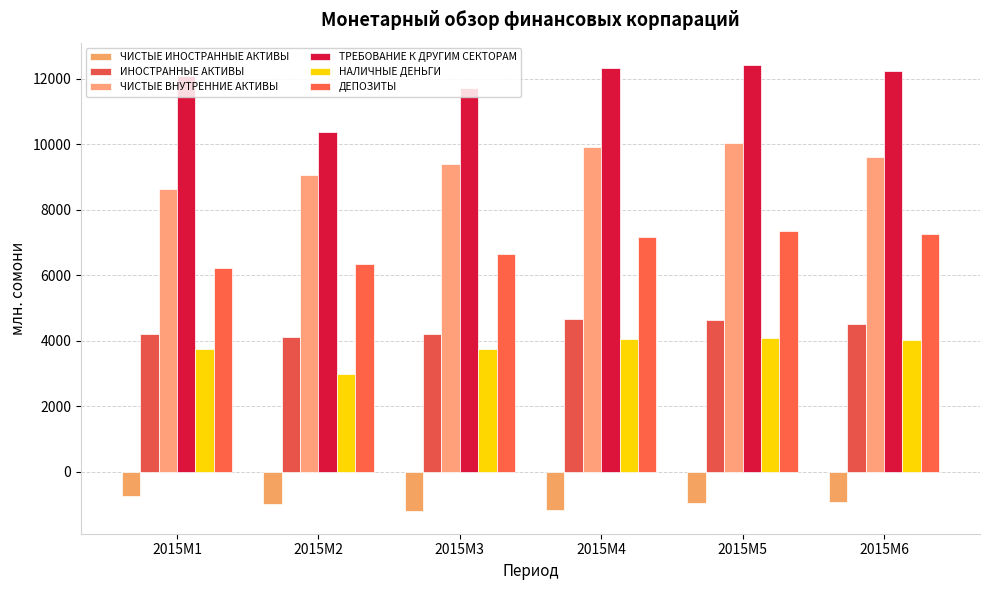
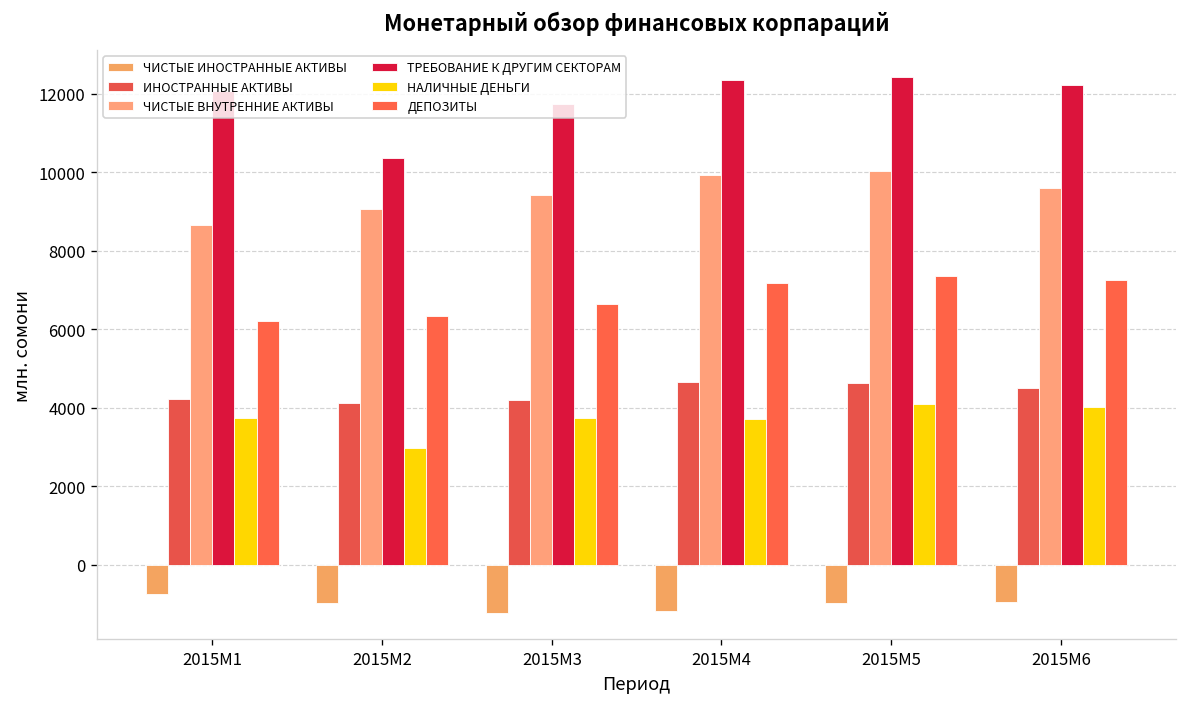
НАЛИЧНЫЕ ДЕНЬГИ, 2015M4: 4100 -> 3700
